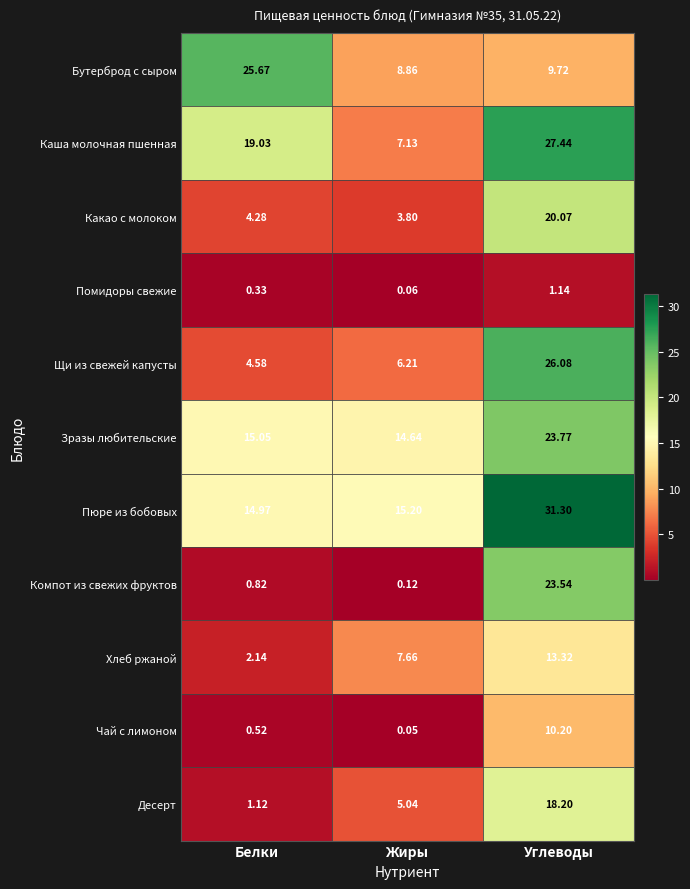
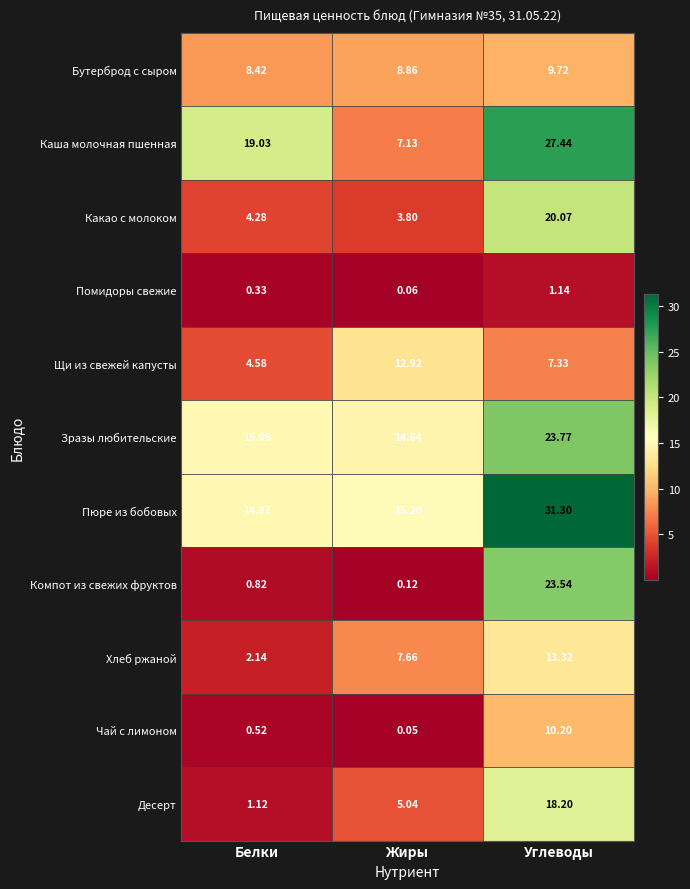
Бутерброд с сыром, Белки: 25.67 -> 8.42
Щи из свежей капусты, Жиры: 6.21 -> 12.92
Щи из свежей капусты, Углеводы: 26.08 -> 7.33
